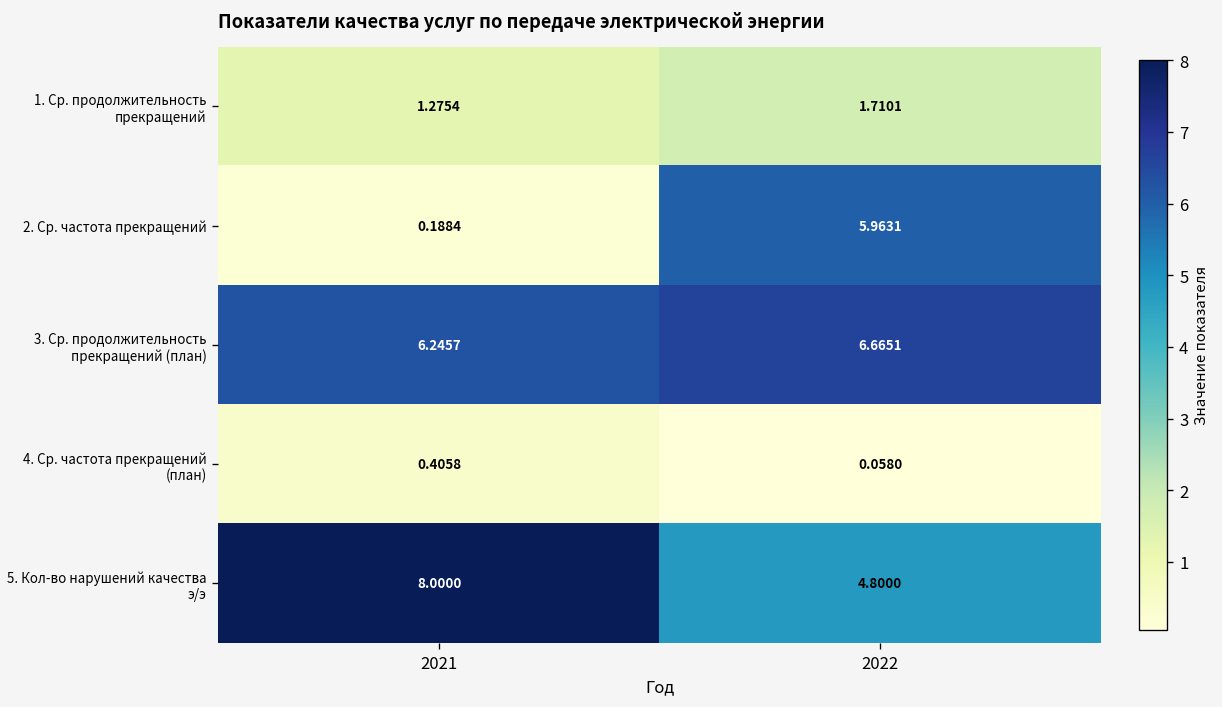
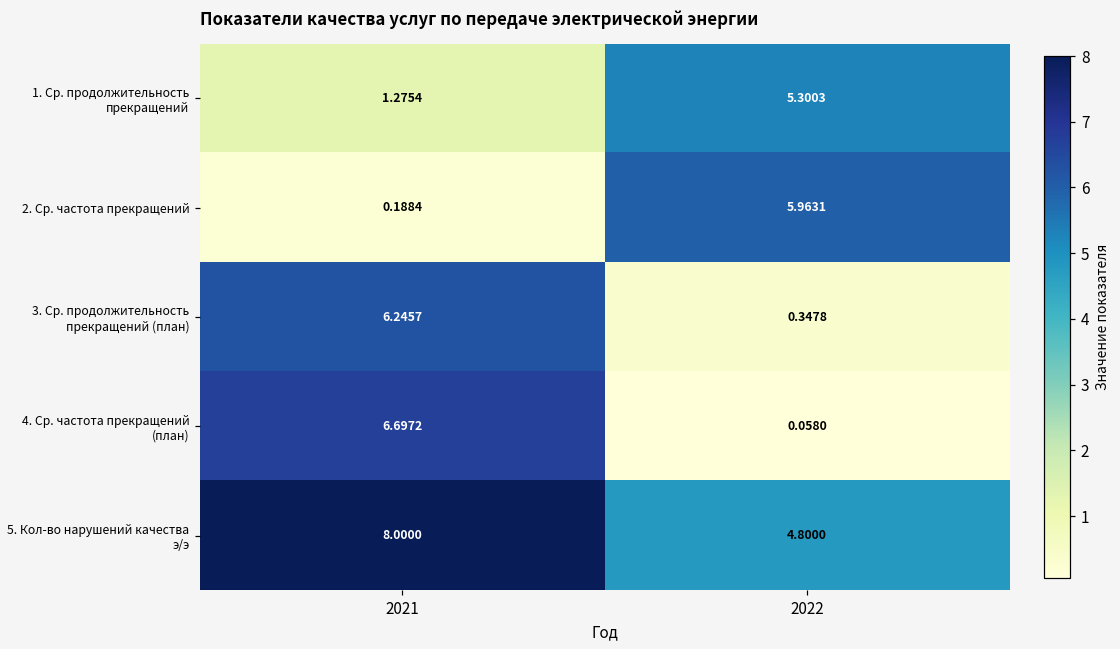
1. Ср. продолжительность прекращений, 2022: 1.7101 -> 5.3003
3. Ср. продолжительность прекращений (план), 2022: 6.6651 -> 0.3478
4. Ср. частота прекращений (план), 2021: 0.4058 -> 6.6972
